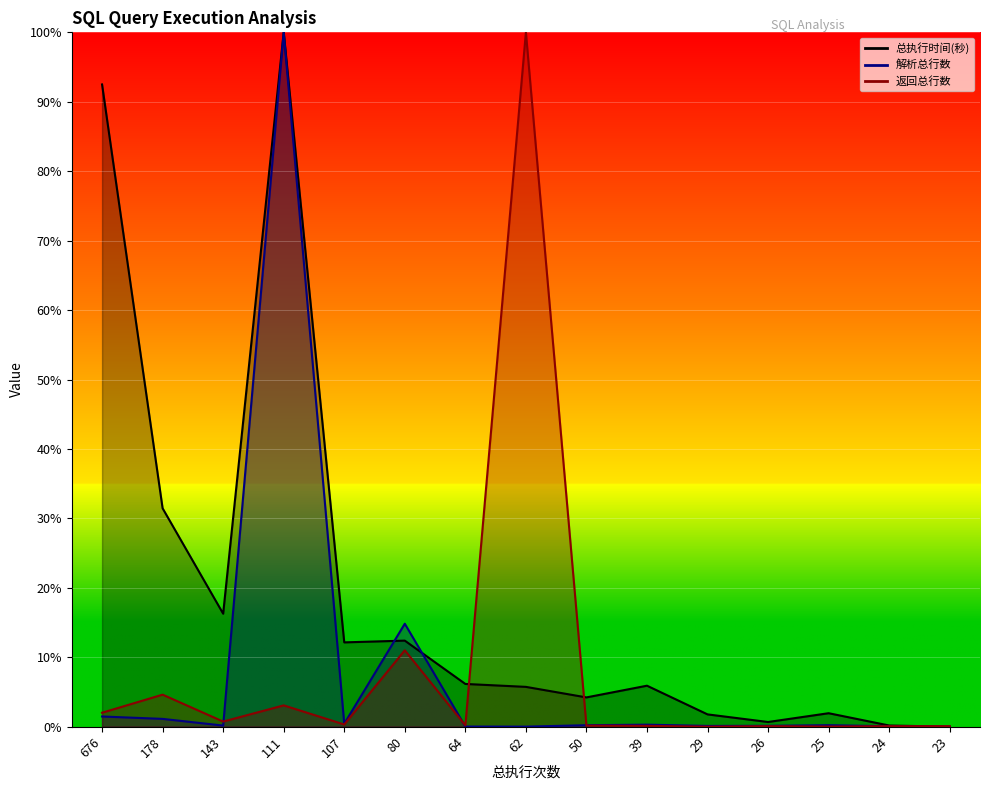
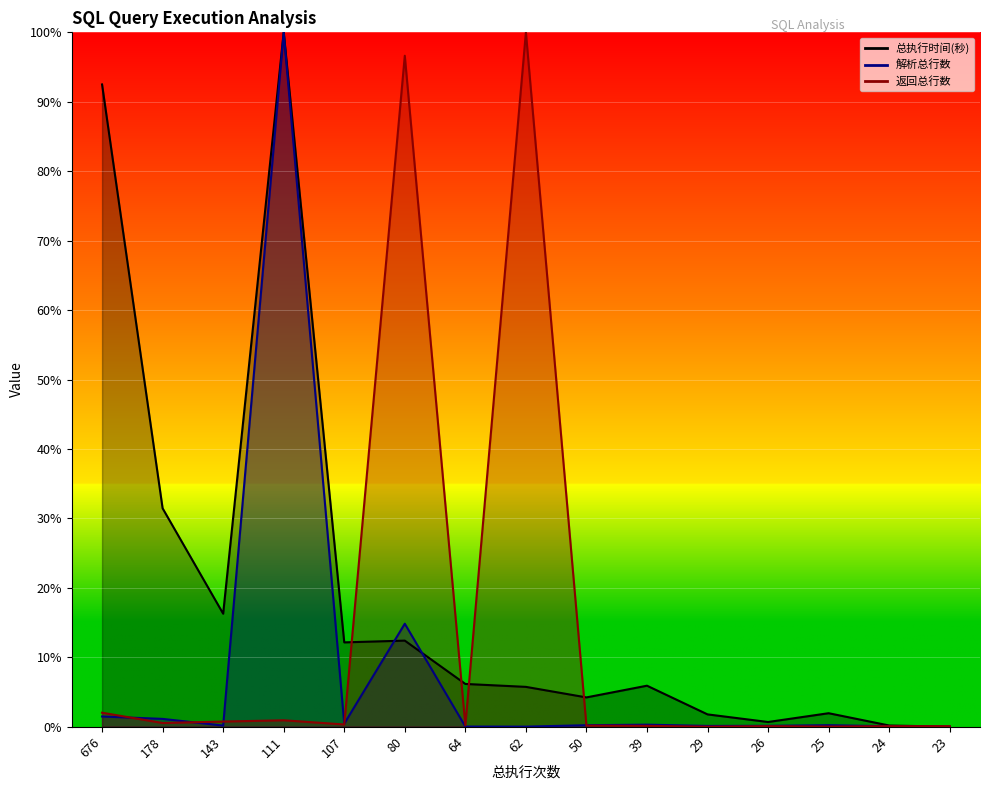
返回总行数, 178: 5% -> 1%
返回总行数, 111: 3% -> 1%
返回总行数, 80: 11% -> 97%
